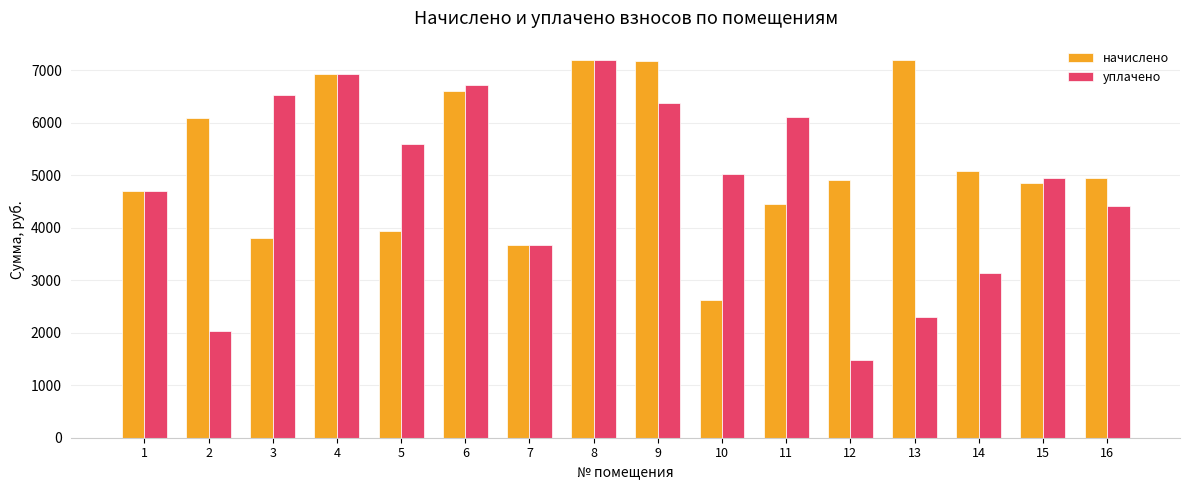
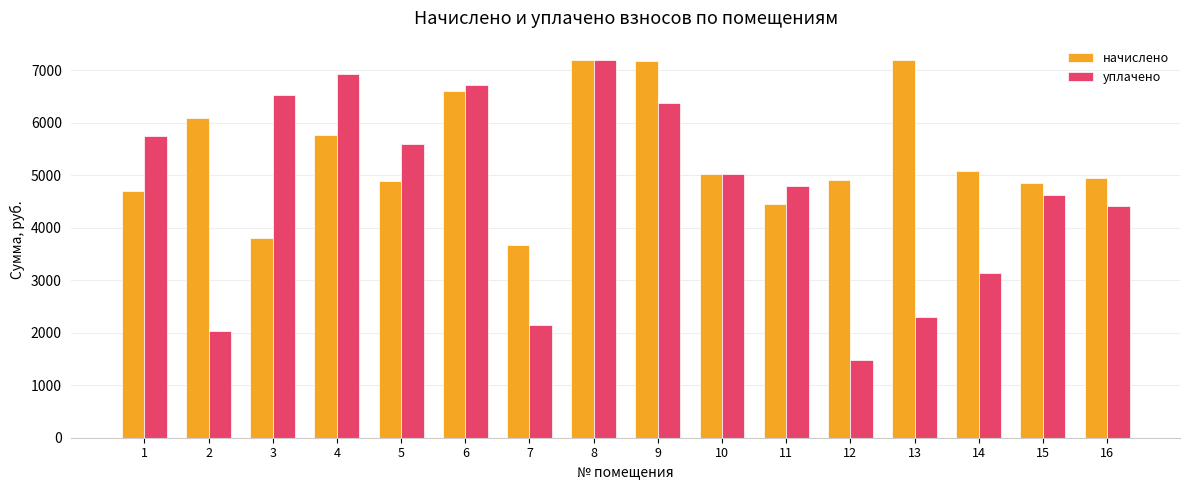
уплачено, 1: 4700 -> 5700
начислено, 4: 6900 -> 5800
начислено, 5: 3900 -> 4900
уплачено, 7: 3700 -> 2200
начислено, 10: 2600 -> 5000
уплачено, 11: 6100 -> 4800
уплачено, 15: 5000 -> 4600
